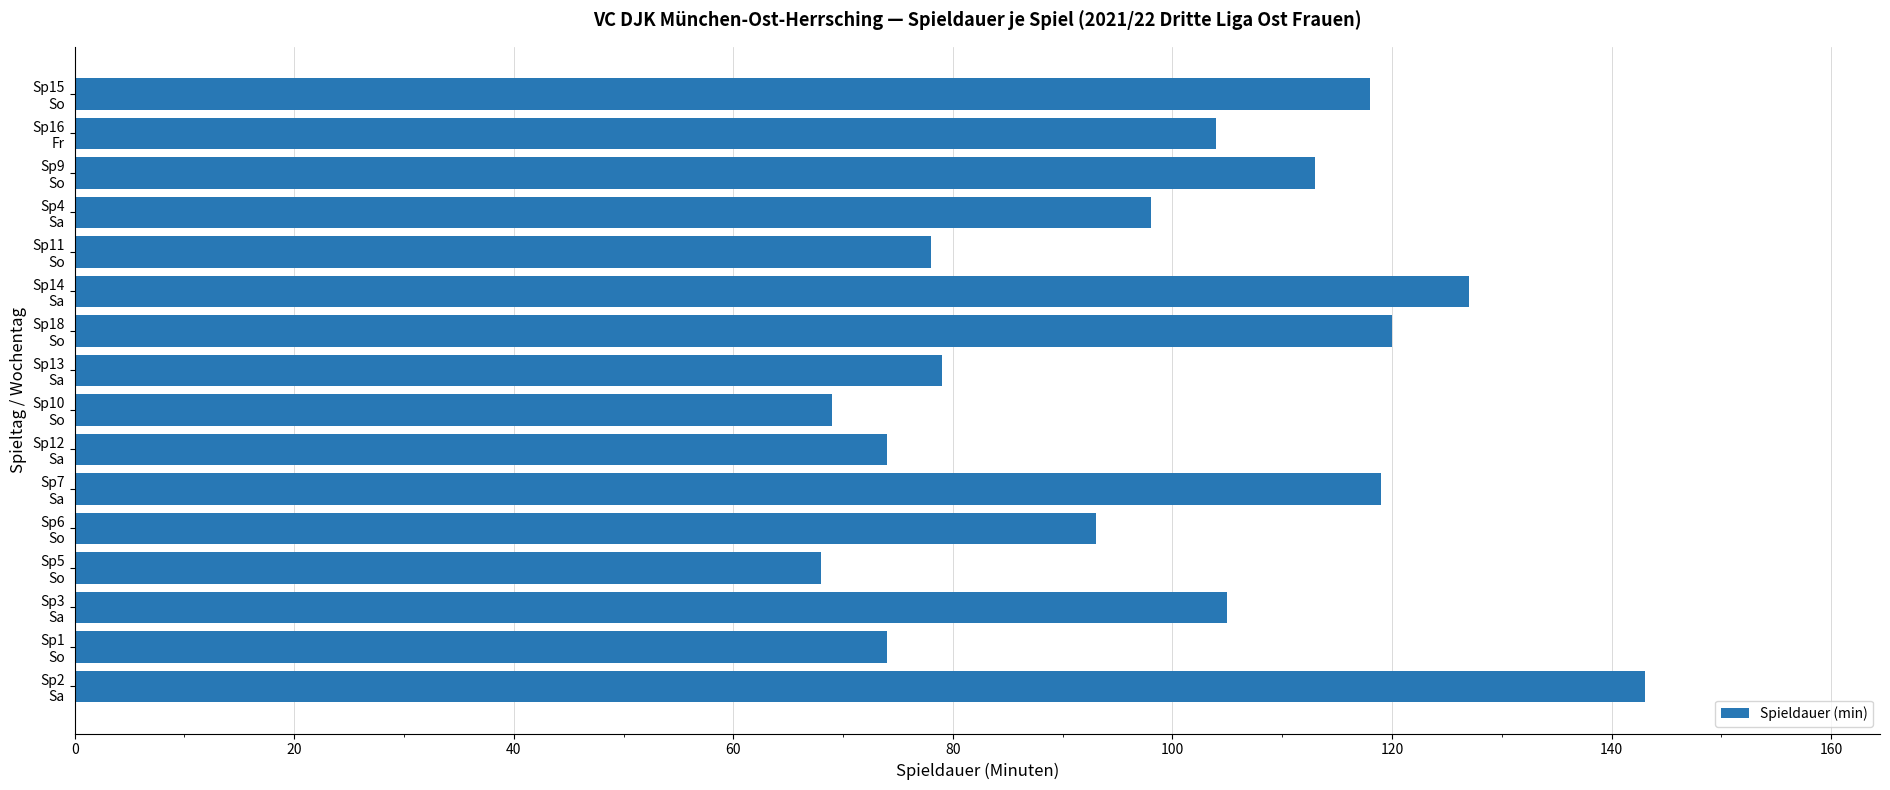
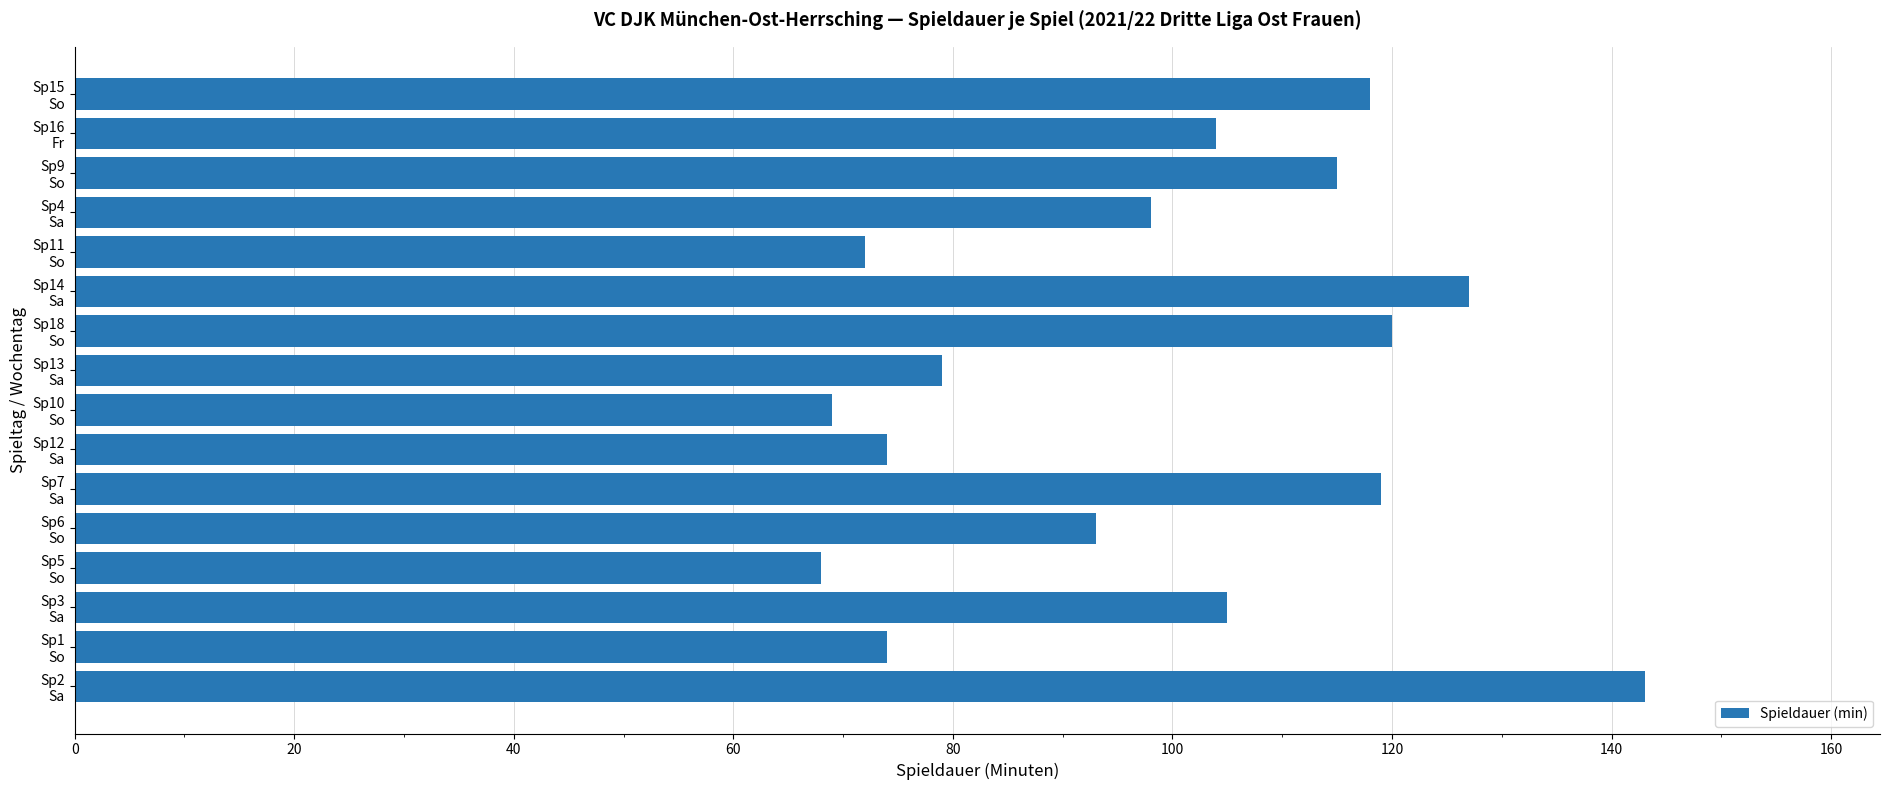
Sp9 So: 113 -> 115
Sp11 So: 78 -> 72
